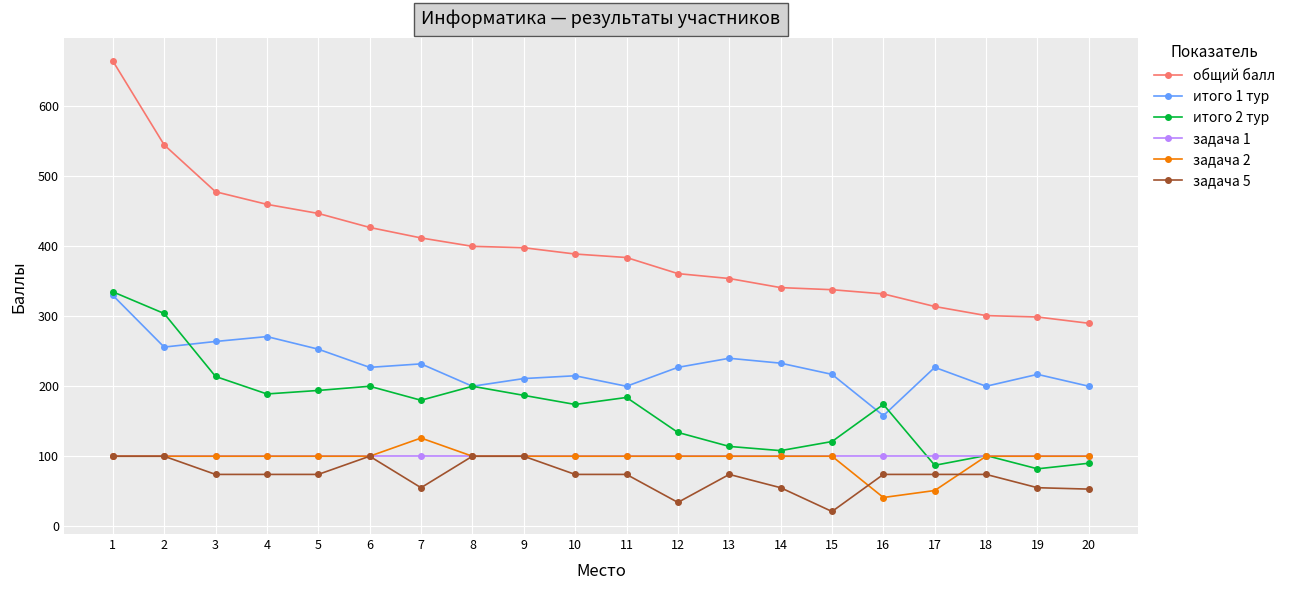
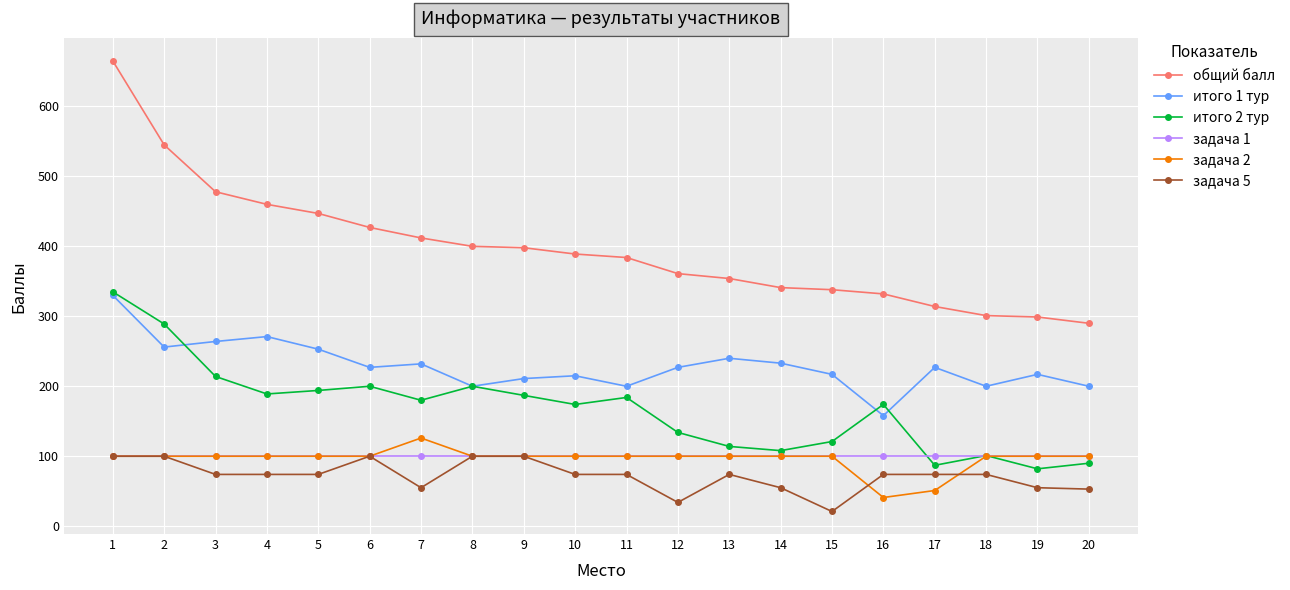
итого 2 тур, 2: 300 -> 290
